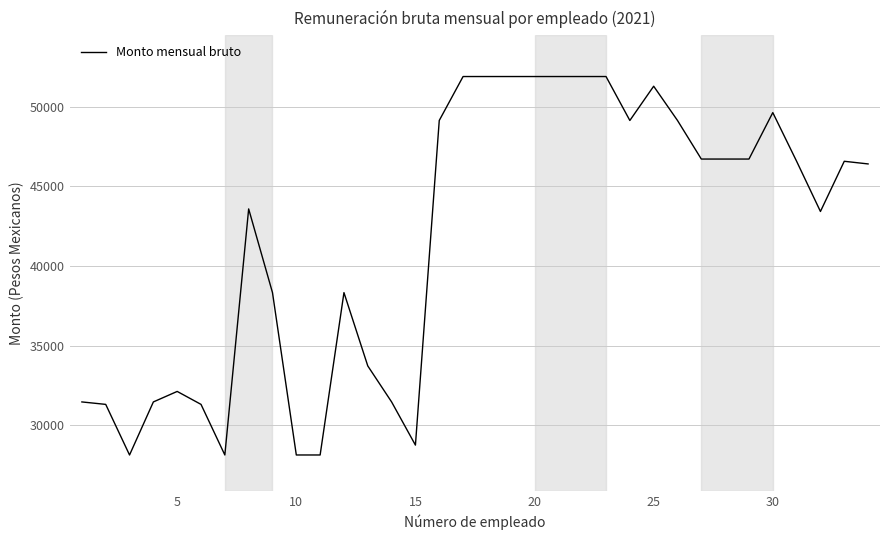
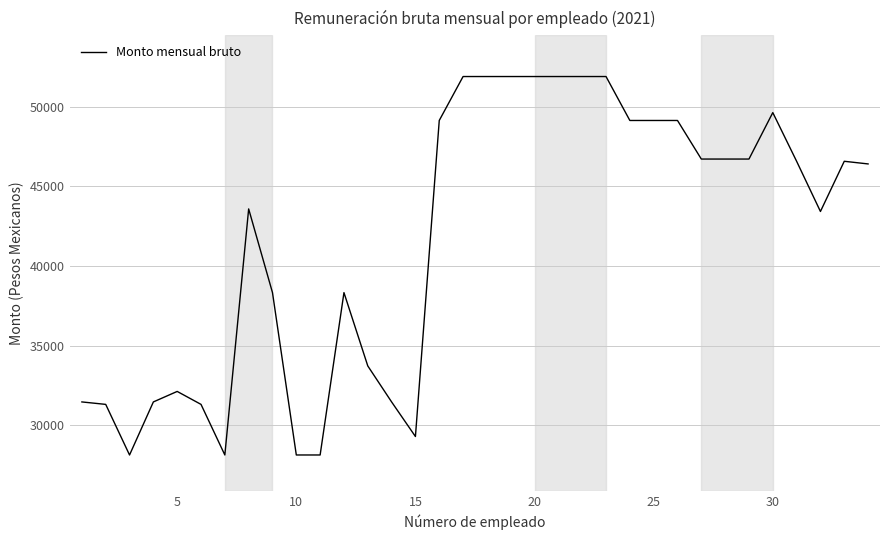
15: 28800 -> 29300
25: 51300 -> 49100
